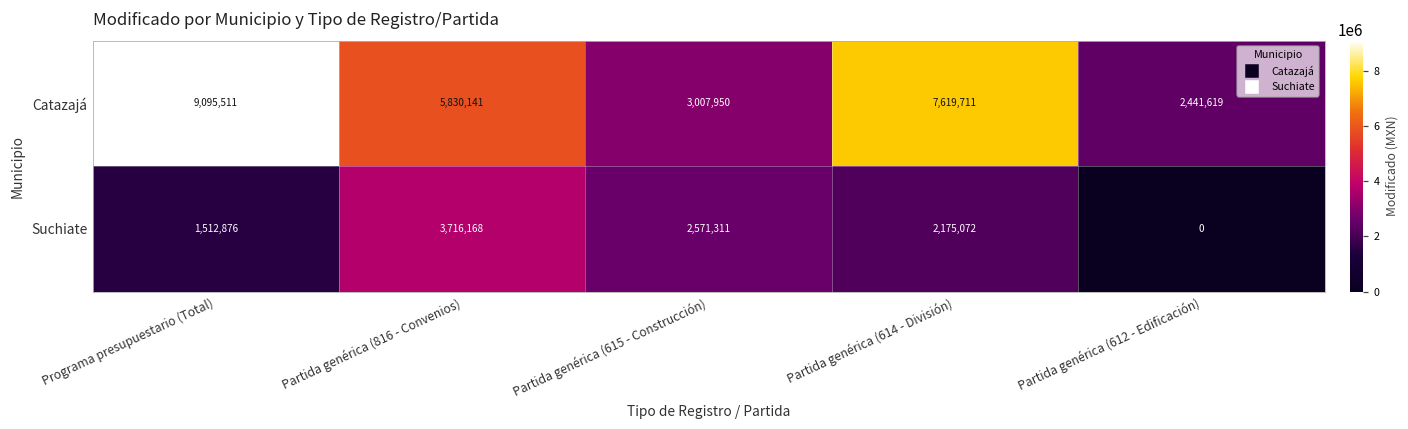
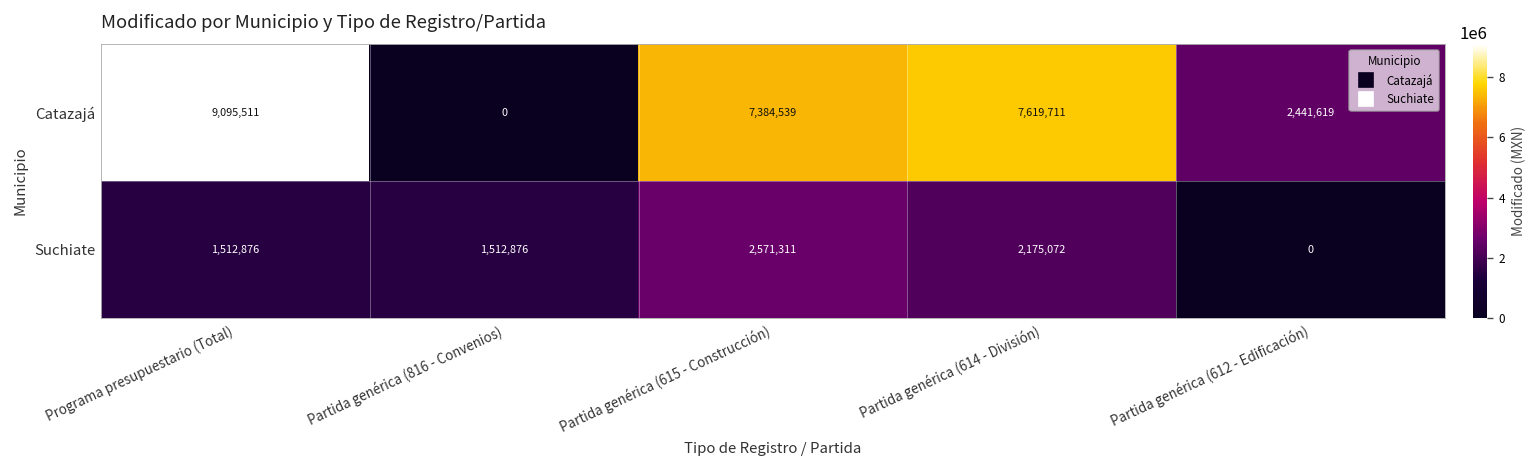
Catazajá, Partida genérica (816 - Convenios): 5,830,141 -> 0
Catazajá, Partida genérica (615 - Construcción): 3,007,950 -> 7,384,539
Suchiate, Partida genérica (816 - Convenios): 3,716,168 -> 1,512,876
